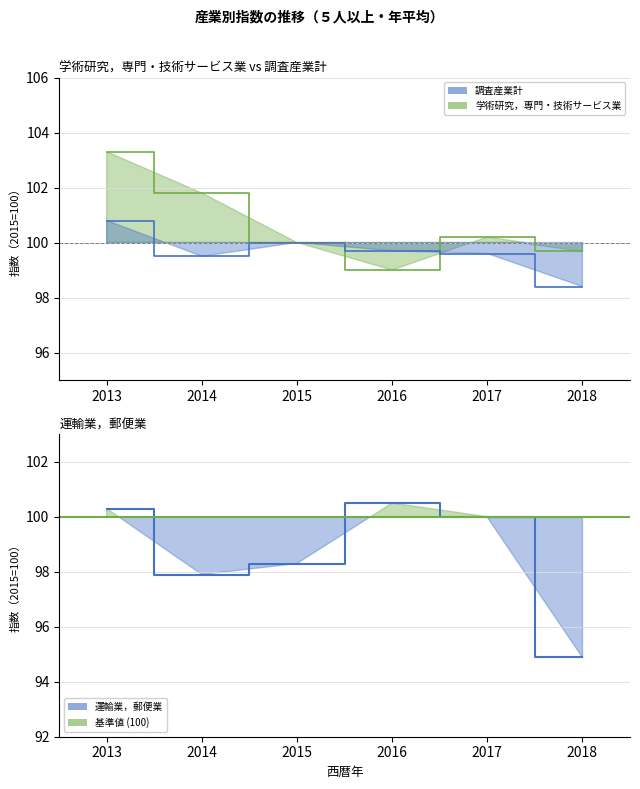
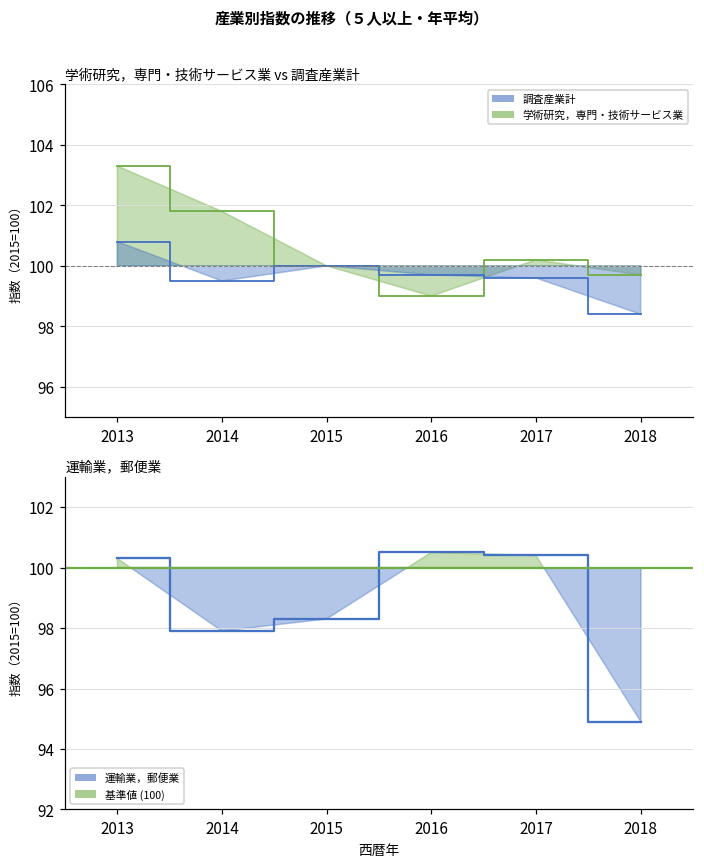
運輸業，郵便業, 2017: 100.0 -> 100.4
